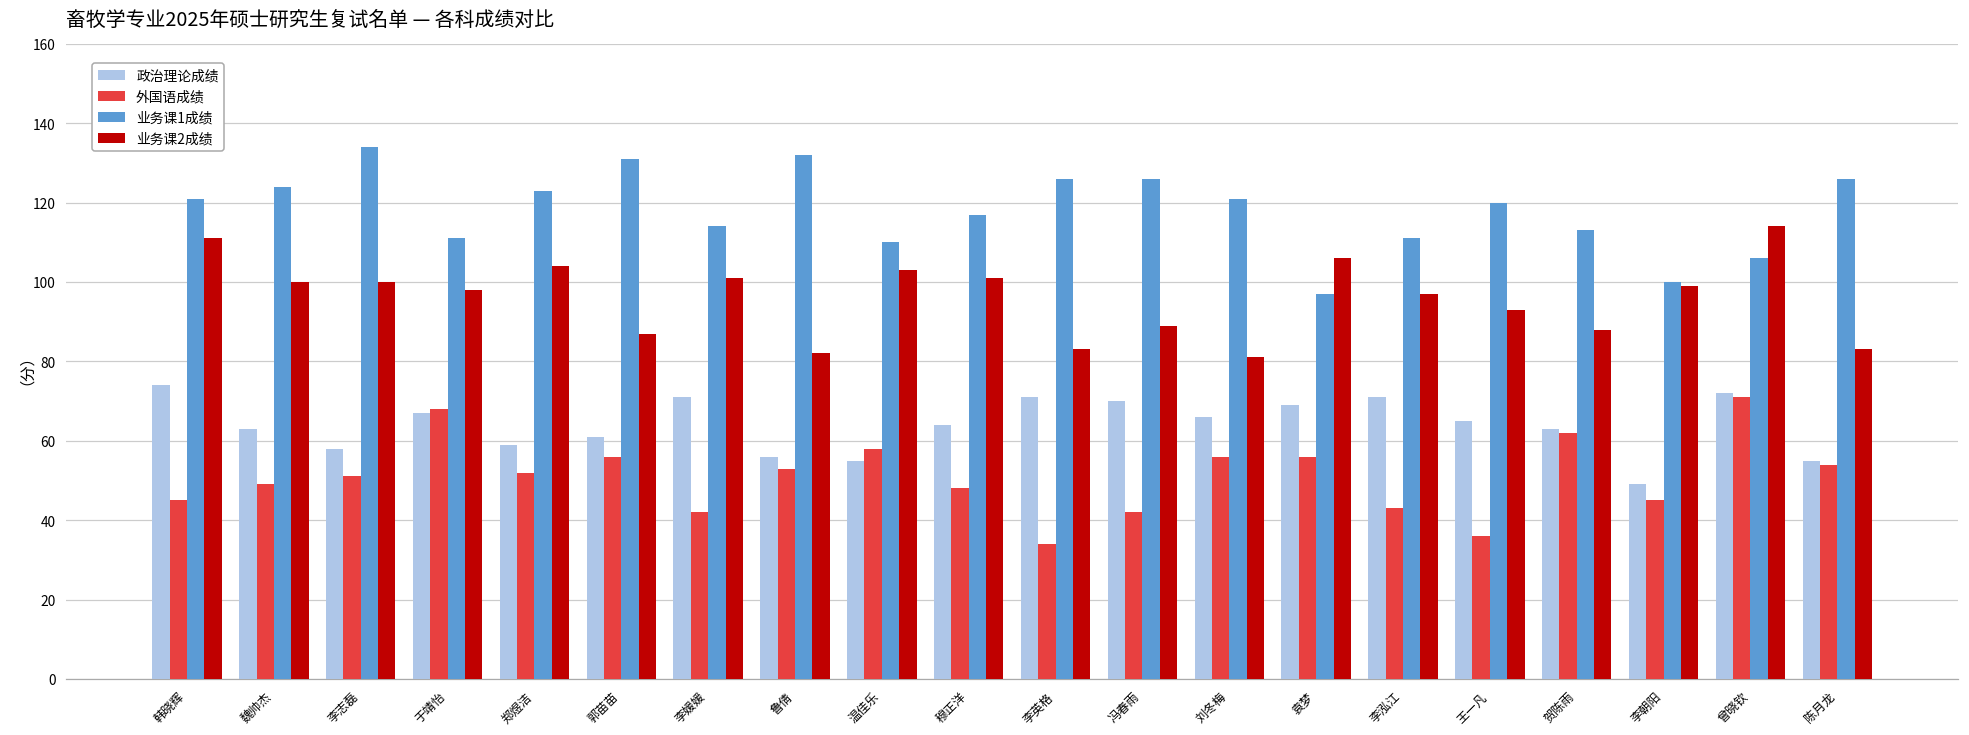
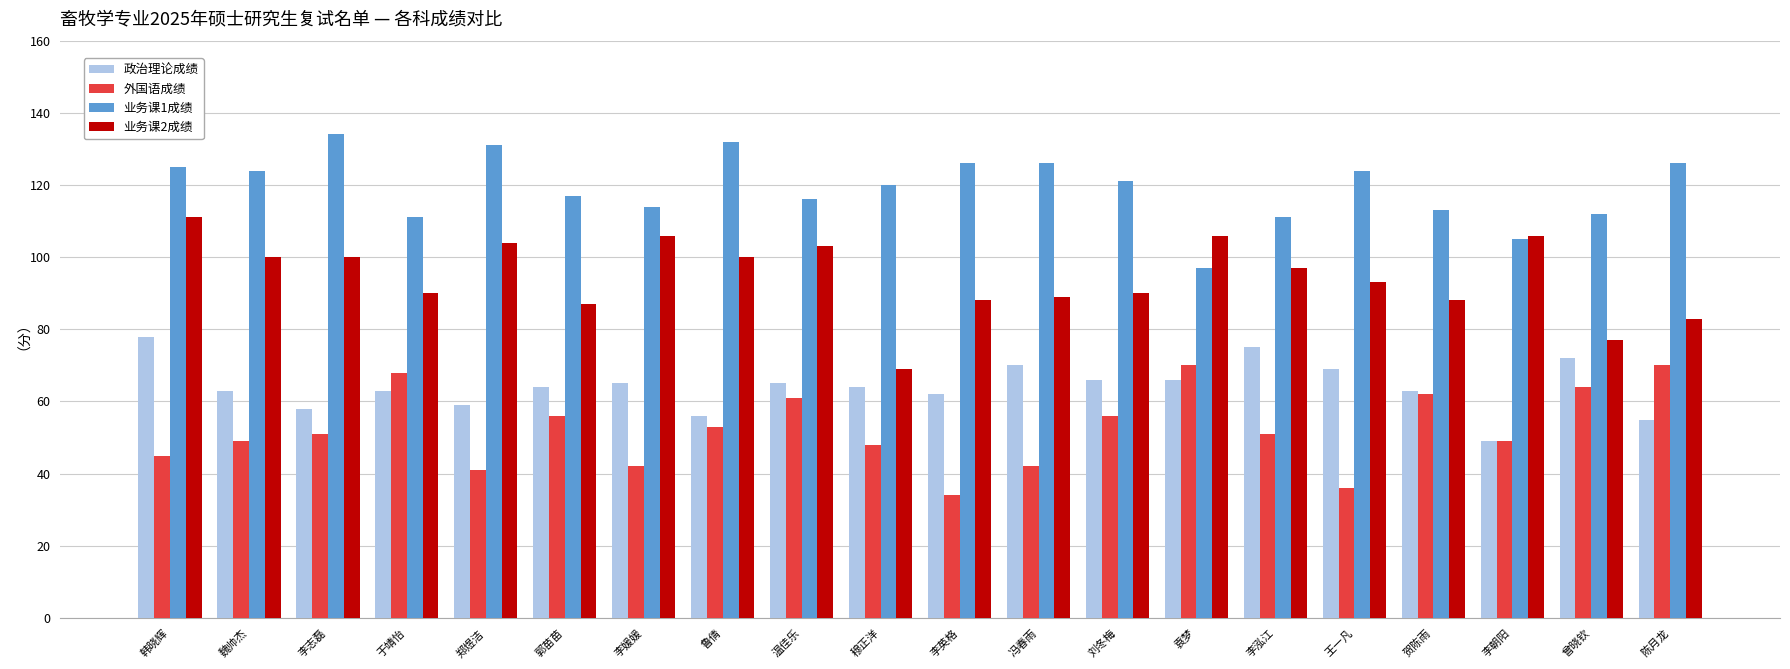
政治理论成绩, 韩晓辉: 74 -> 78
业务课1成绩, 韩晓辉: 121 -> 125
政治理论成绩, 于靖怡: 67 -> 63
业务课2成绩, 于靖怡: 98 -> 90
外国语成绩, 郑煜洁: 52 -> 41
业务课1成绩, 郑煜洁: 123 -> 131
政治理论成绩, 郭苗苗: 61 -> 64
业务课1成绩, 郭苗苗: 131 -> 117
政治理论成绩, 李媛媛: 71 -> 65
业务课2成绩, 李媛媛: 101 -> 106
业务课2成绩, 鲁倩: 82 -> 100
政治理论成绩, 温佳乐: 55 -> 65
外国语成绩, 温佳乐: 58 -> 61
业务课1成绩, 温佳乐: 110 -> 116
业务课1成绩, 穆正洋: 117 -> 120
业务课2成绩, 穆正洋: 101 -> 69
政治理论成绩, 李英格: 71 -> 62
业务课2成绩, 李英格: 83 -> 88
业务课2成绩, 刘冬梅: 81 -> 90
政治理论成绩, 袁梦: 69 -> 66
外国语成绩, 袁梦: 56 -> 70
政治理论成绩, 李泓江: 71 -> 75
外国语成绩, 李泓江: 43 -> 51
政治理论成绩, 王一凡: 65 -> 69
业务课1成绩, 王一凡: 120 -> 124
外国语成绩, 李朝阳: 45 -> 49
业务课1成绩, 李朝阳: 100 -> 105
业务课2成绩, 李朝阳: 99 -> 106
外国语成绩, 曾晓钦: 71 -> 64
业务课1成绩, 曾晓钦: 106 -> 112
业务课2成绩, 曾晓钦: 114 -> 77
外国语成绩, 陈月龙: 54 -> 70
